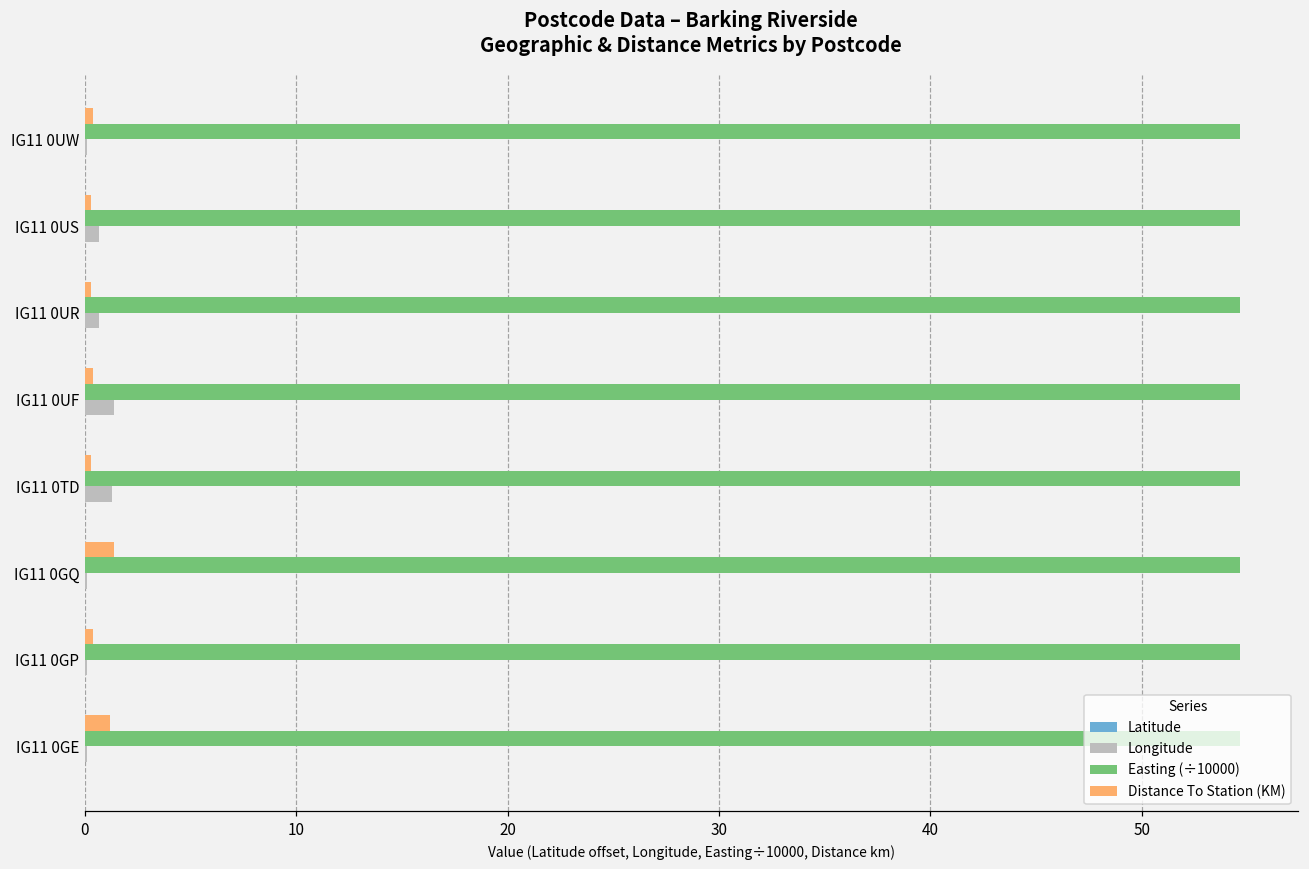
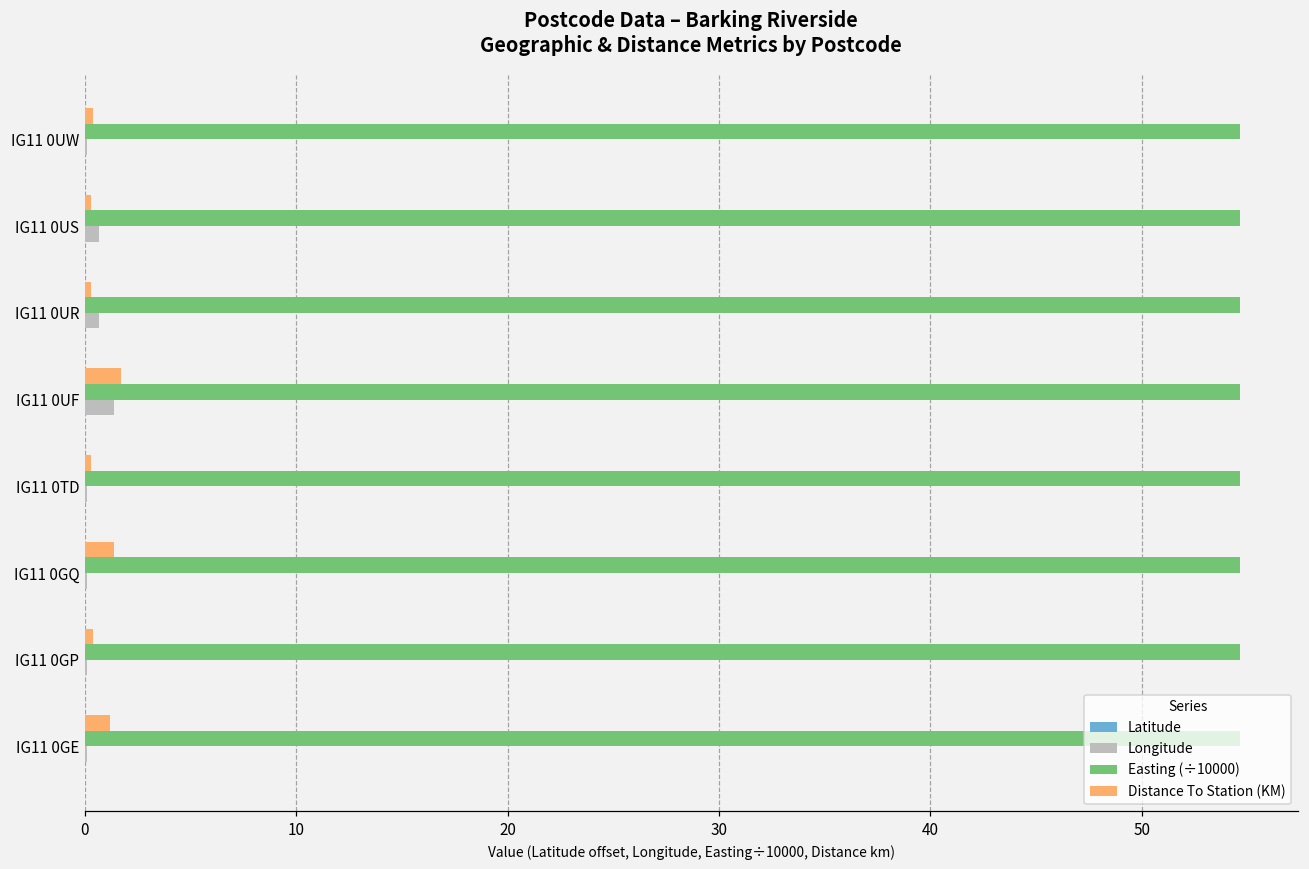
Distance To Station (KM), IG11 0UF: 0.4 -> 1.7
Longitude, IG11 0TD: 1.3 -> 0.1
